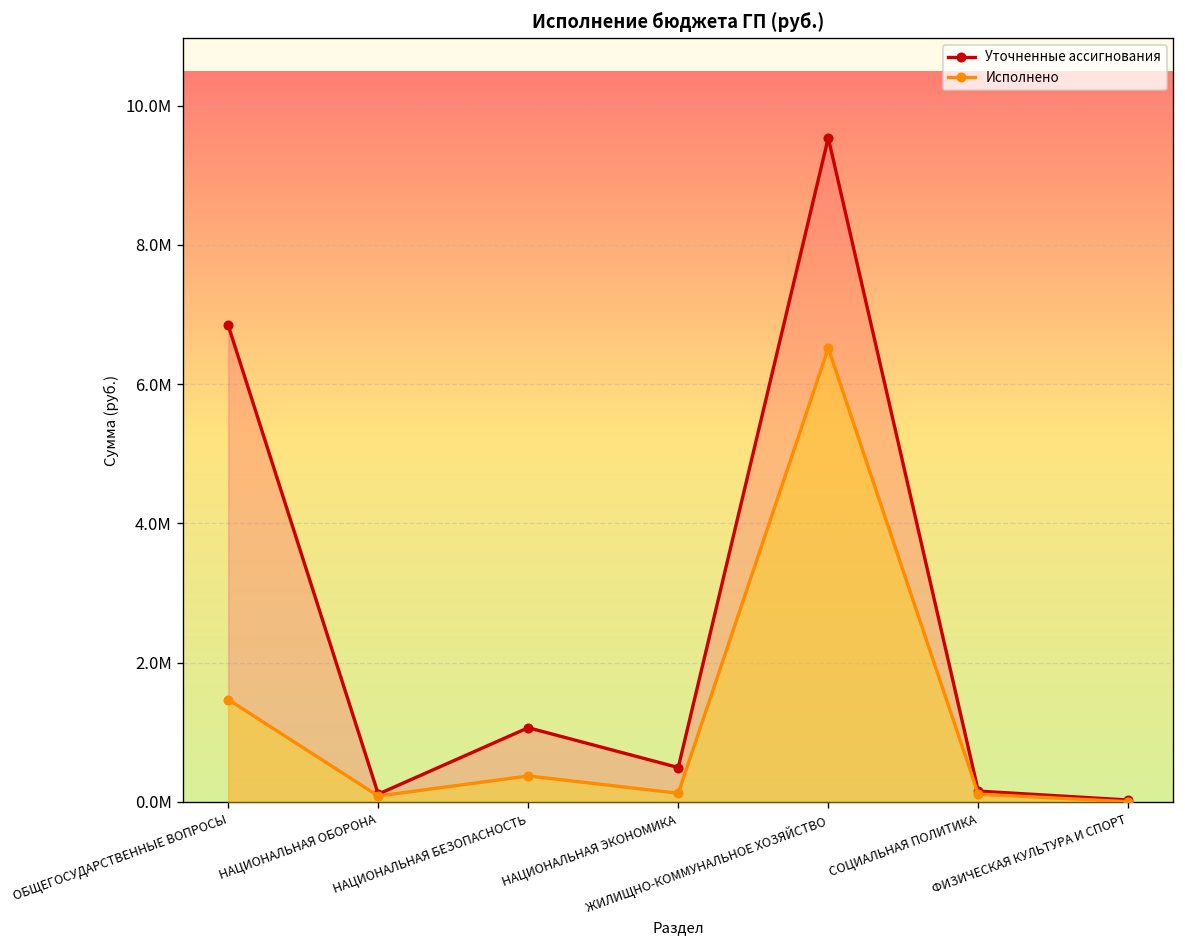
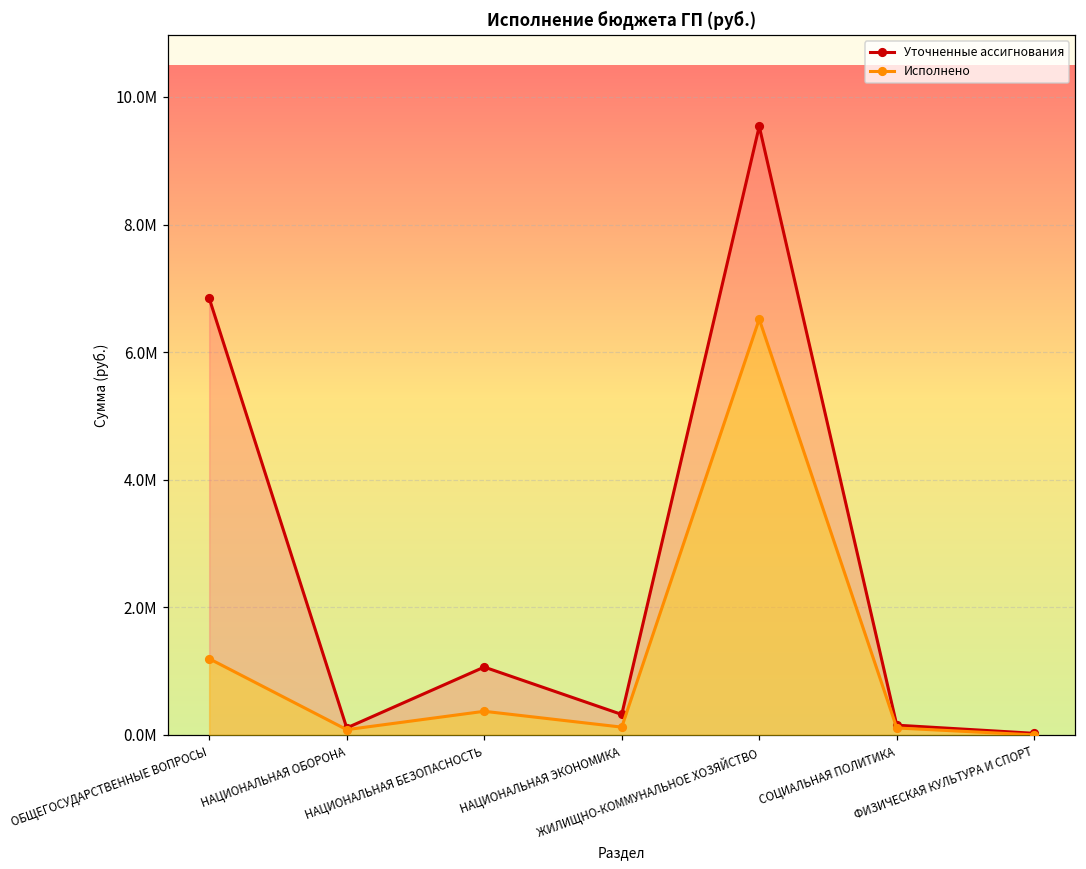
Исполнено, ОБЩЕГОСУДАРСТВЕННЫЕ ВОПРОСЫ: 1500000 -> 1200000
Уточненные ассигнования, НАЦИОНАЛЬНАЯ ЭКОНОМИКА: 500000 -> 300000
